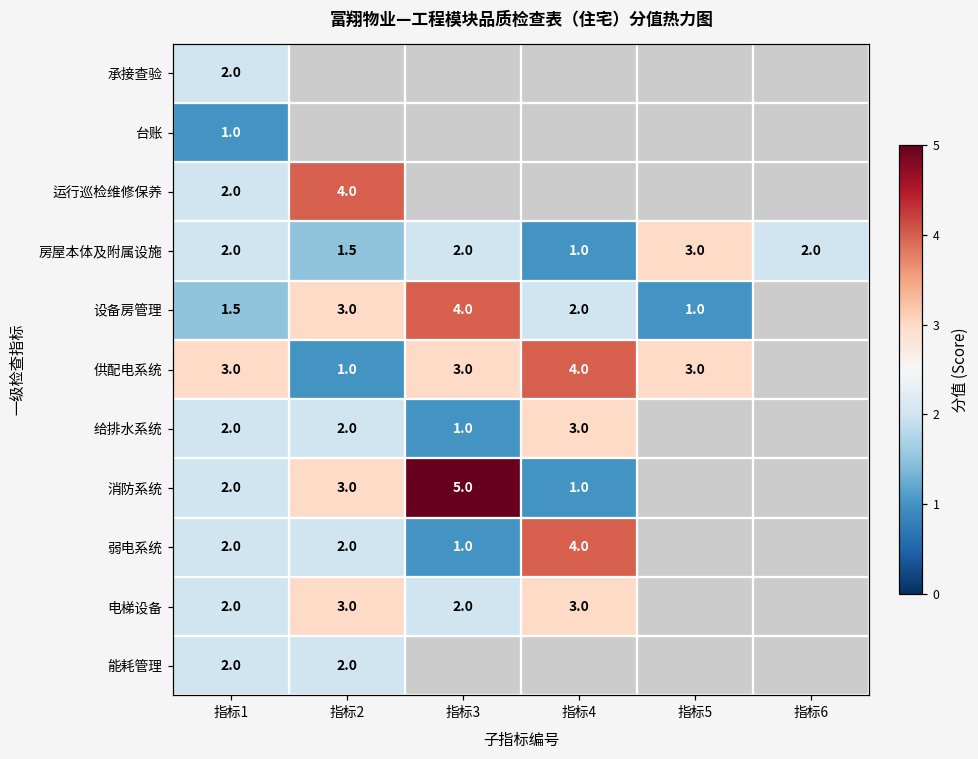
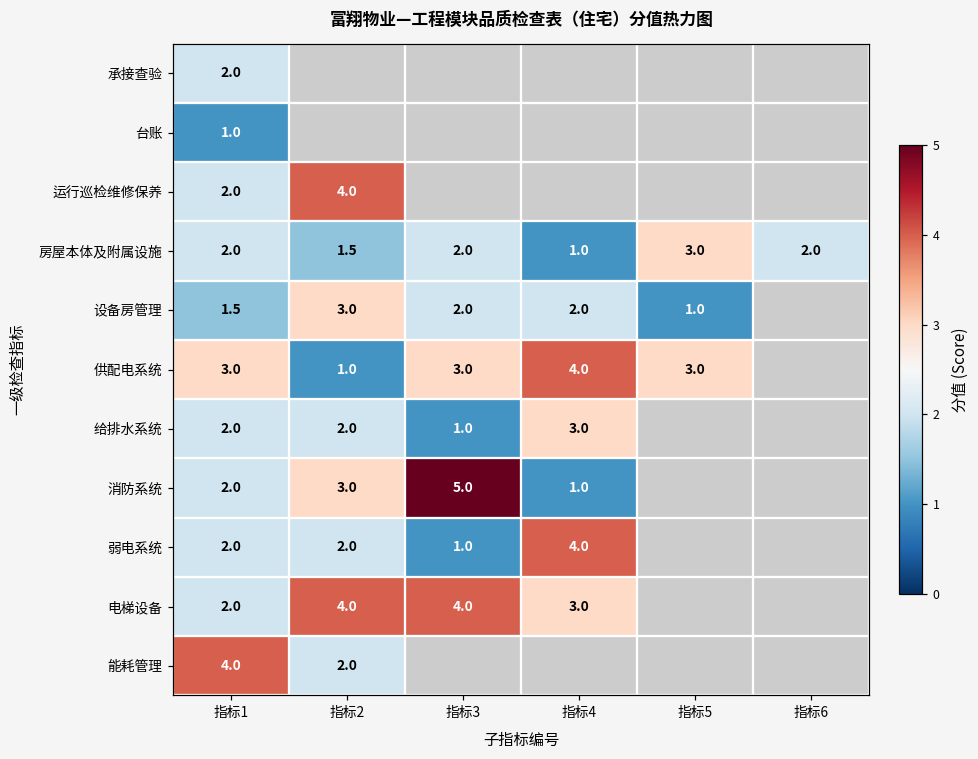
设备房管理, 指标3: 4.0 -> 2.0
电梯设备, 指标2: 3.0 -> 4.0
电梯设备, 指标3: 2.0 -> 4.0
能耗管理, 指标1: 2.0 -> 4.0
